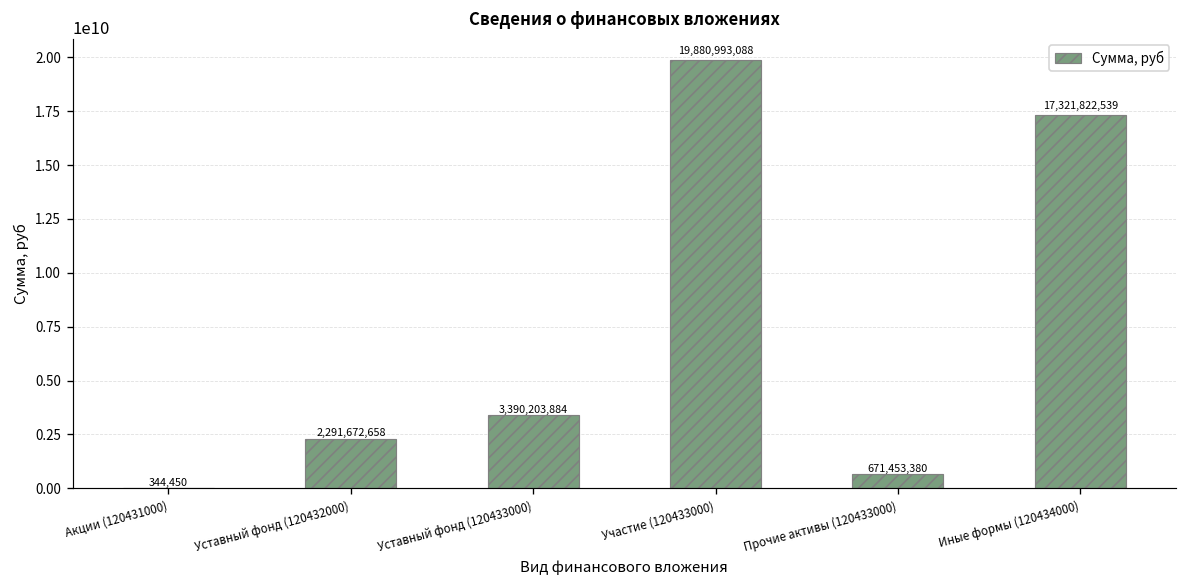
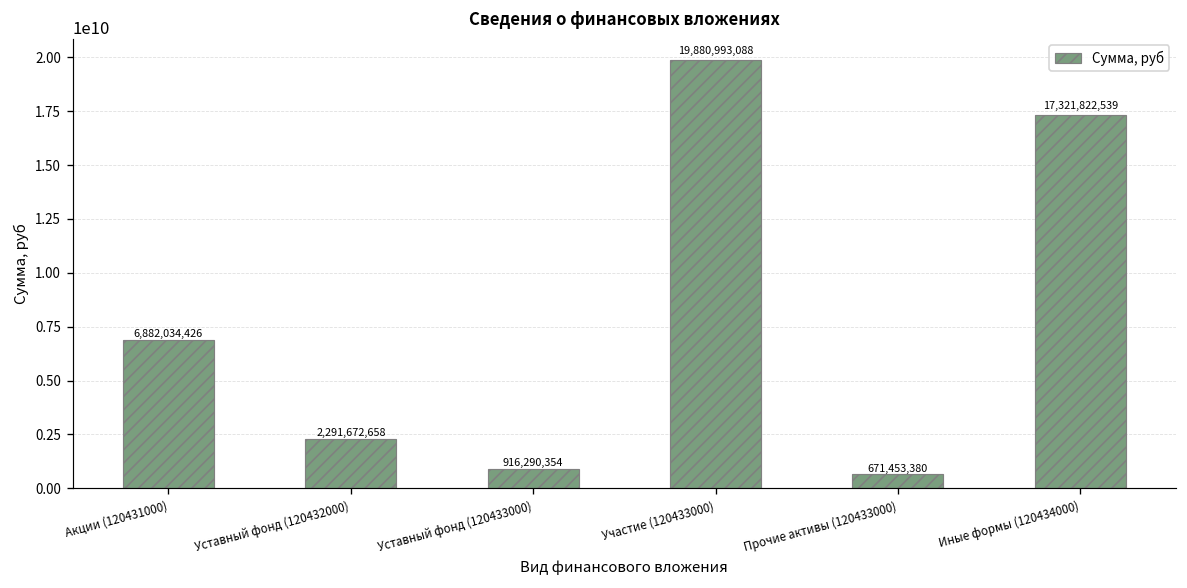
Акции (120431000): 344,450 -> 6,882,034,426
Уставный фонд (120433000): 3,390,203,884 -> 916,290,354
